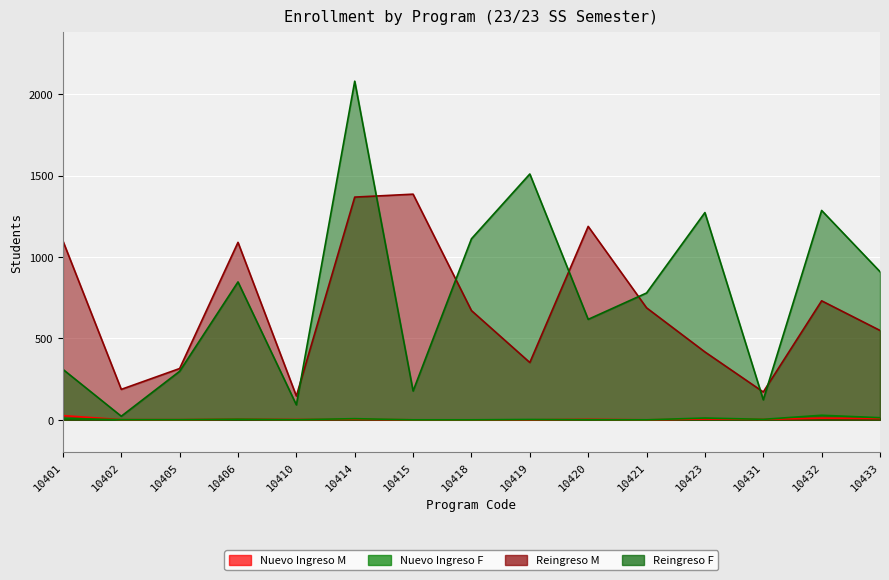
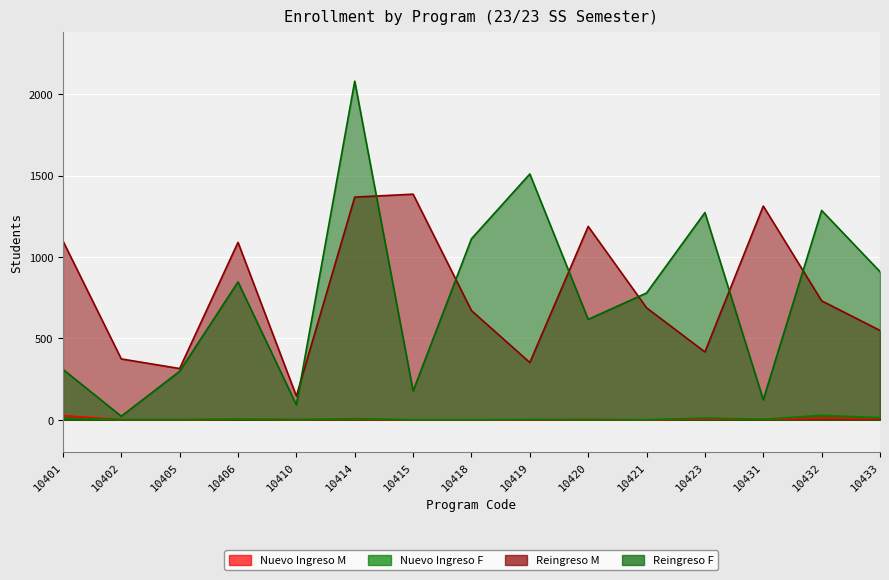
Reingreso M, 10402: 190 -> 370
Reingreso M, 10431: 170 -> 1310
